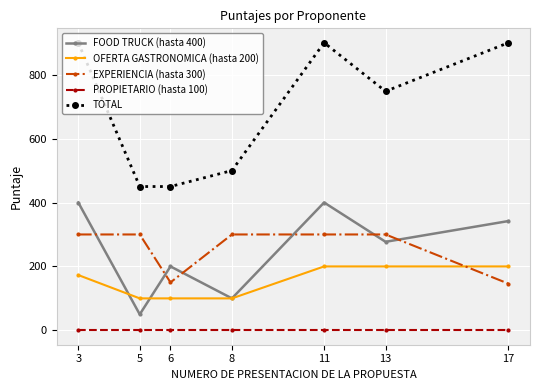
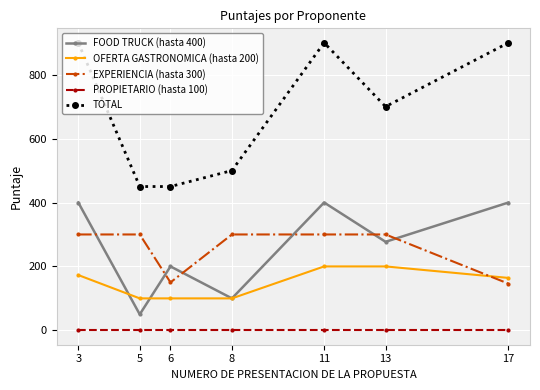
TOTAL, 13: 750 -> 700
FOOD TRUCK (hasta 400), 17: 340 -> 400
OFERTA GASTRONOMICA (hasta 200), 17: 200 -> 160
